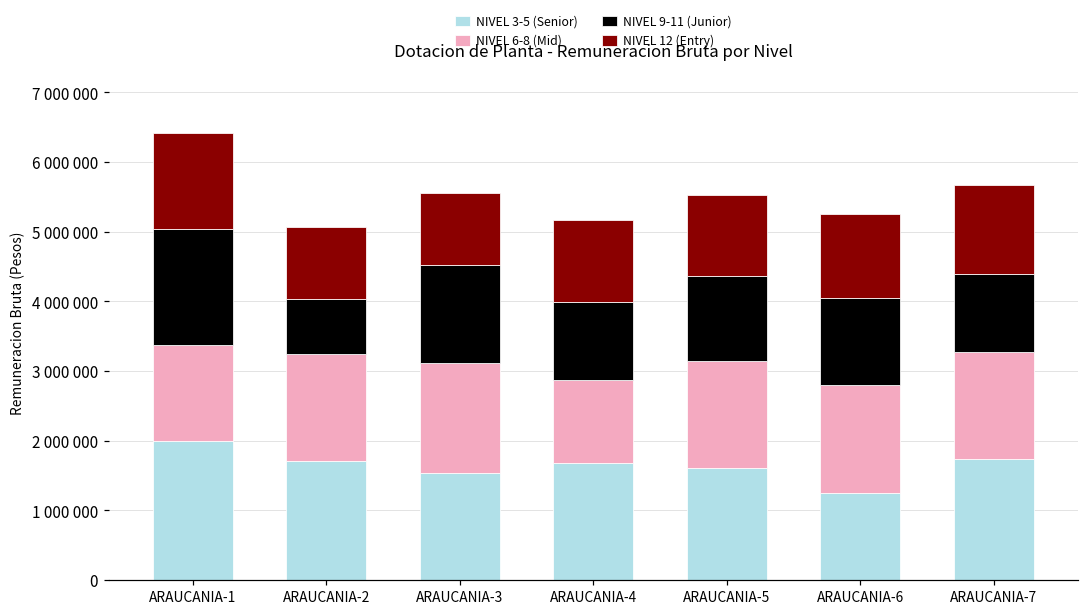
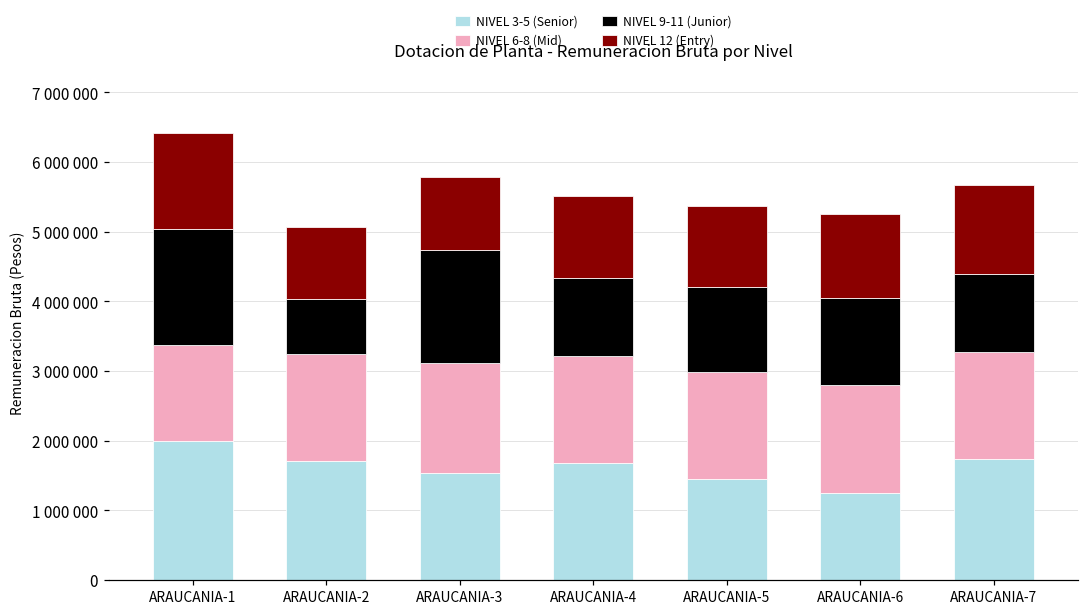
NIVEL 9-11 (Junior), ARAUCANIA-3: 1400000 -> 1600000
NIVEL 6-8 (Mid), ARAUCANIA-4: 1200000 -> 1500000
NIVEL 3-5 (Senior), ARAUCANIA-5: 1600000 -> 1400000
